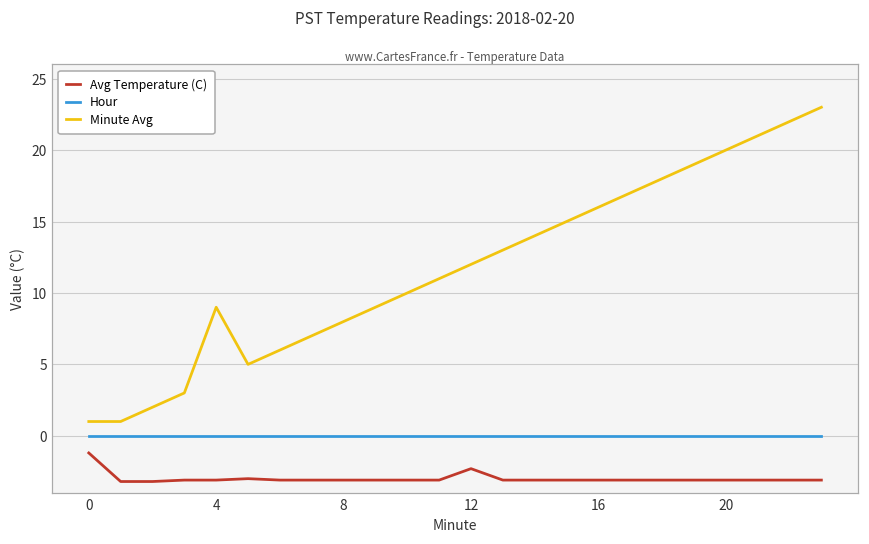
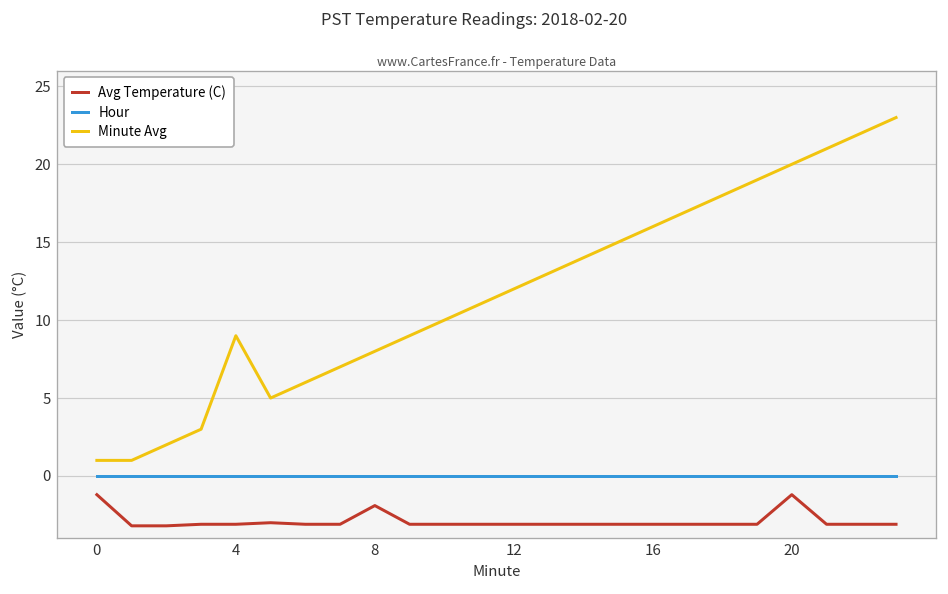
Avg Temperature (C), 8: -3.1 -> -1.9
Avg Temperature (C), 12: -2.3 -> -3.1
Avg Temperature (C), 20: -3.1 -> -1.2
